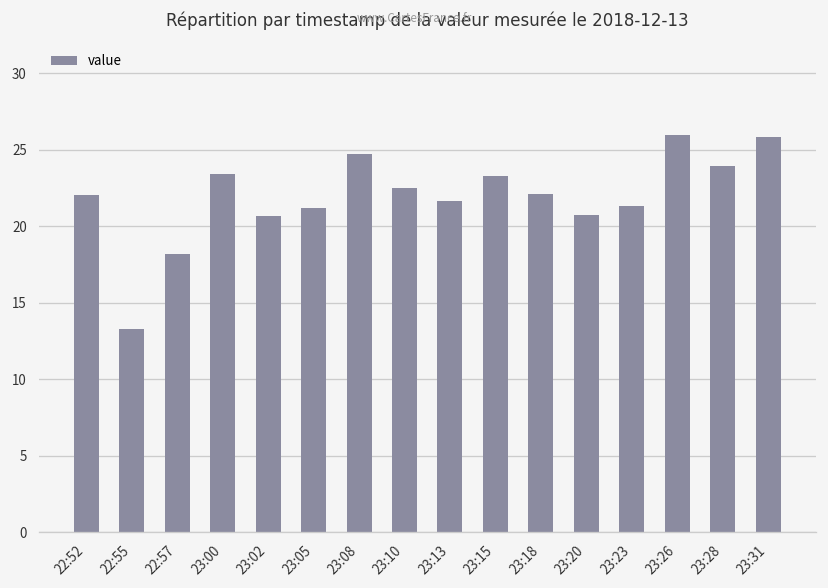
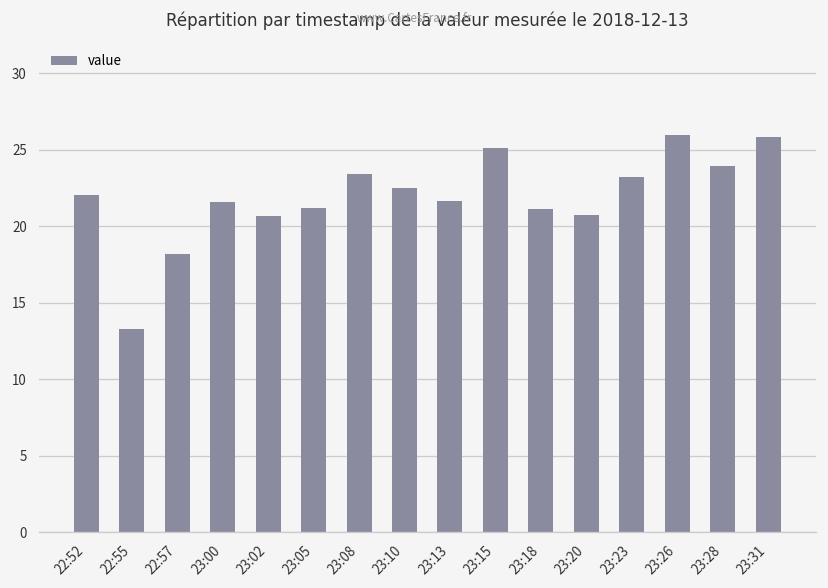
23:00: 23.4 -> 21.6
23:08: 24.7 -> 23.4
23:15: 23.3 -> 25.1
23:18: 22.1 -> 21.1
23:23: 21.3 -> 23.2
